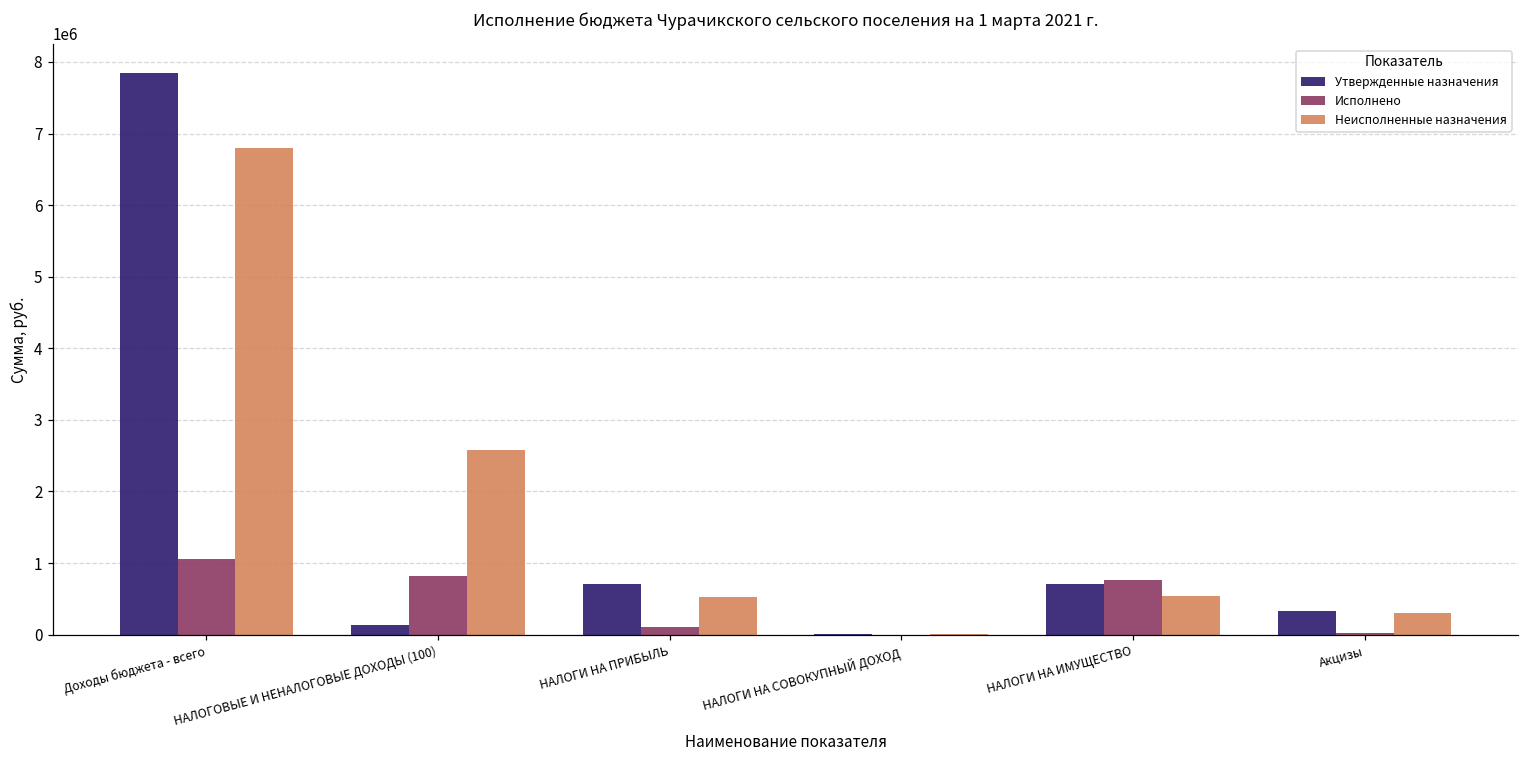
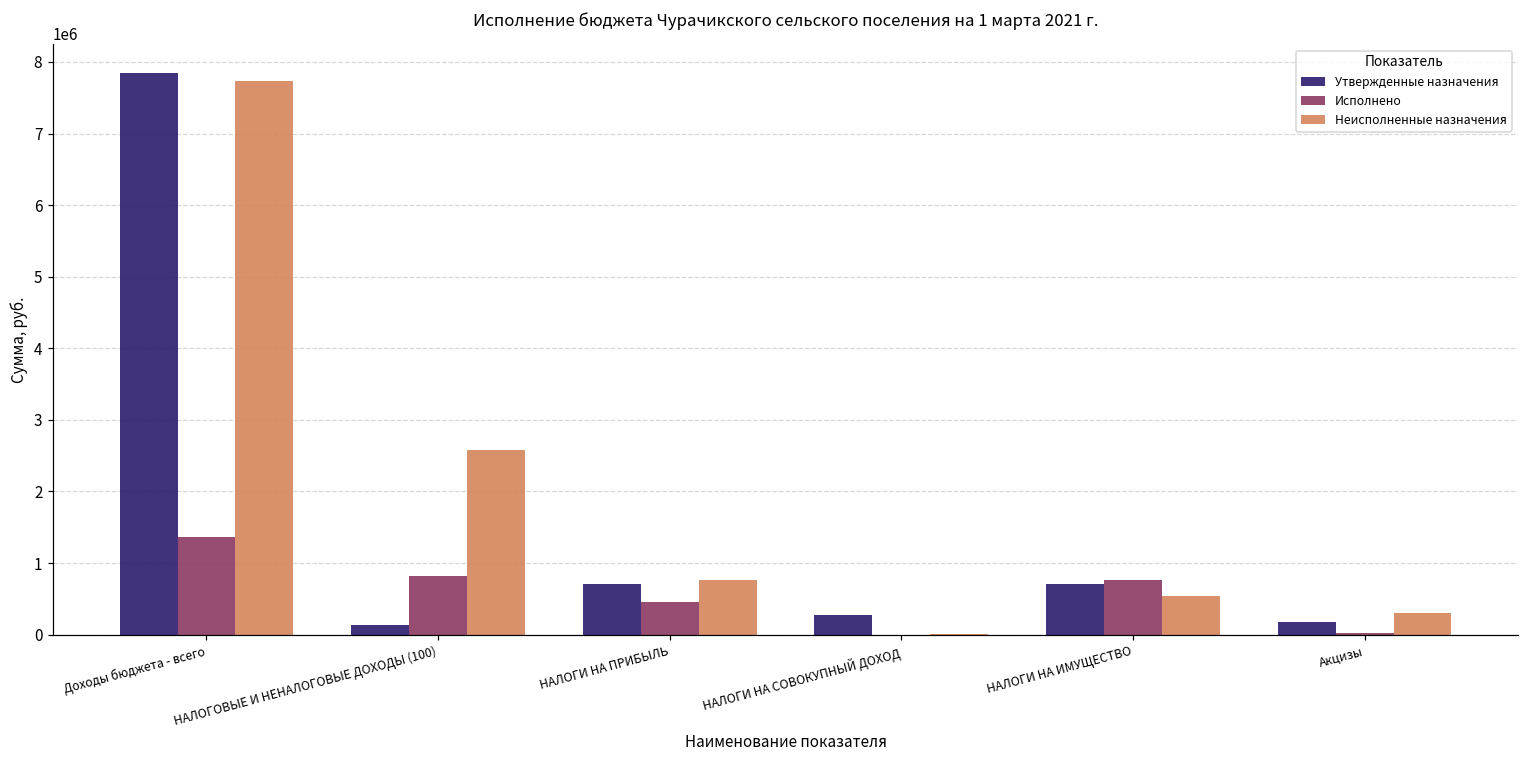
Исполнено, Доходы бюджета - всего: 1100000 -> 1400000
Неисполненные назначения, Доходы бюджета - всего: 6800000 -> 7700000
Исполнено, НАЛОГИ НА ПРИБЫЛЬ: 100000 -> 500000
Неисполненные назначения, НАЛОГИ НА ПРИБЫЛЬ: 500000 -> 800000
Утвержденные назначения, НАЛОГИ НА СОВОКУПНЫЙ ДОХОД: 0 -> 300000
Утвержденные назначения, Акцизы: 300000 -> 200000
